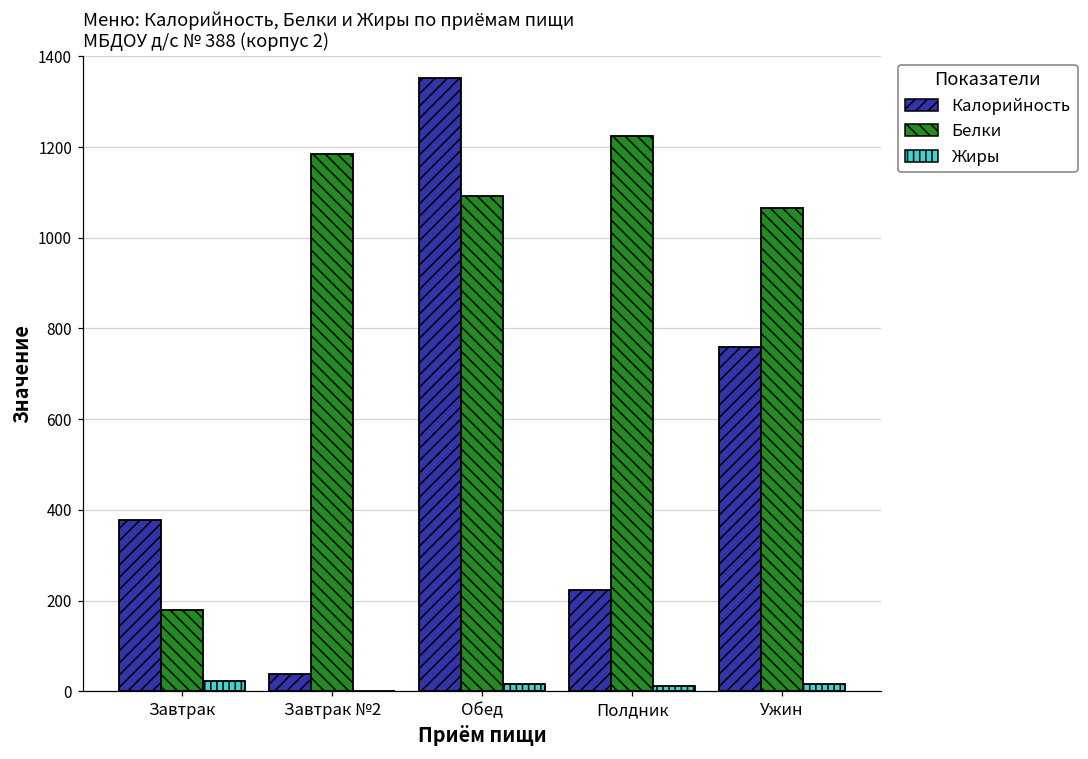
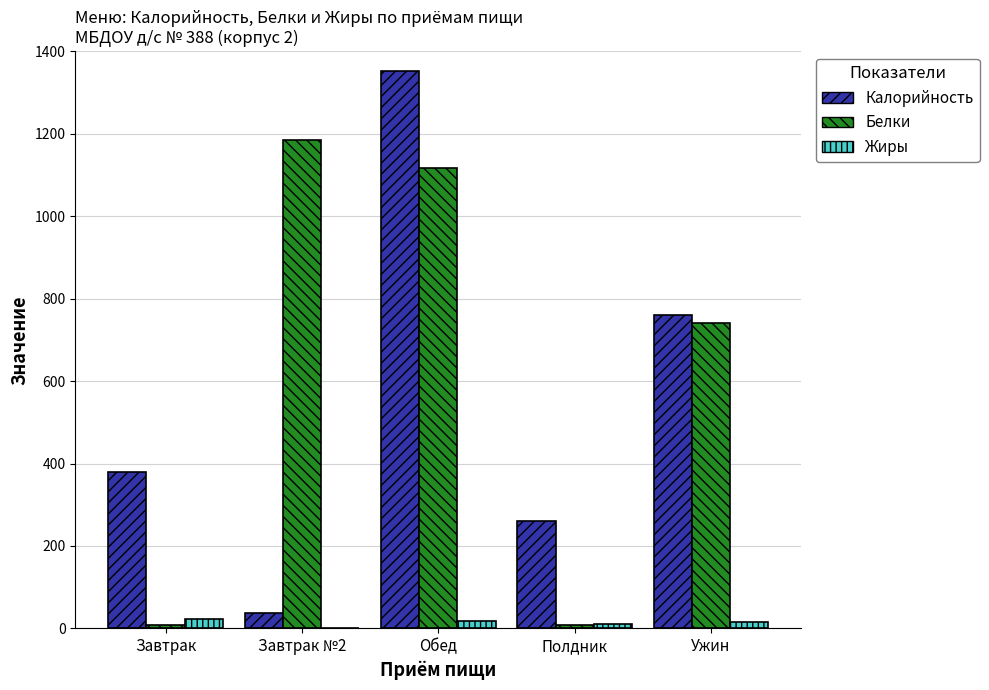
Белки, Завтрак: 180 -> 10
Белки, Обед: 1090 -> 1120
Калорийность, Полдник: 220 -> 260
Белки, Полдник: 1230 -> 10
Белки, Ужин: 1070 -> 740
